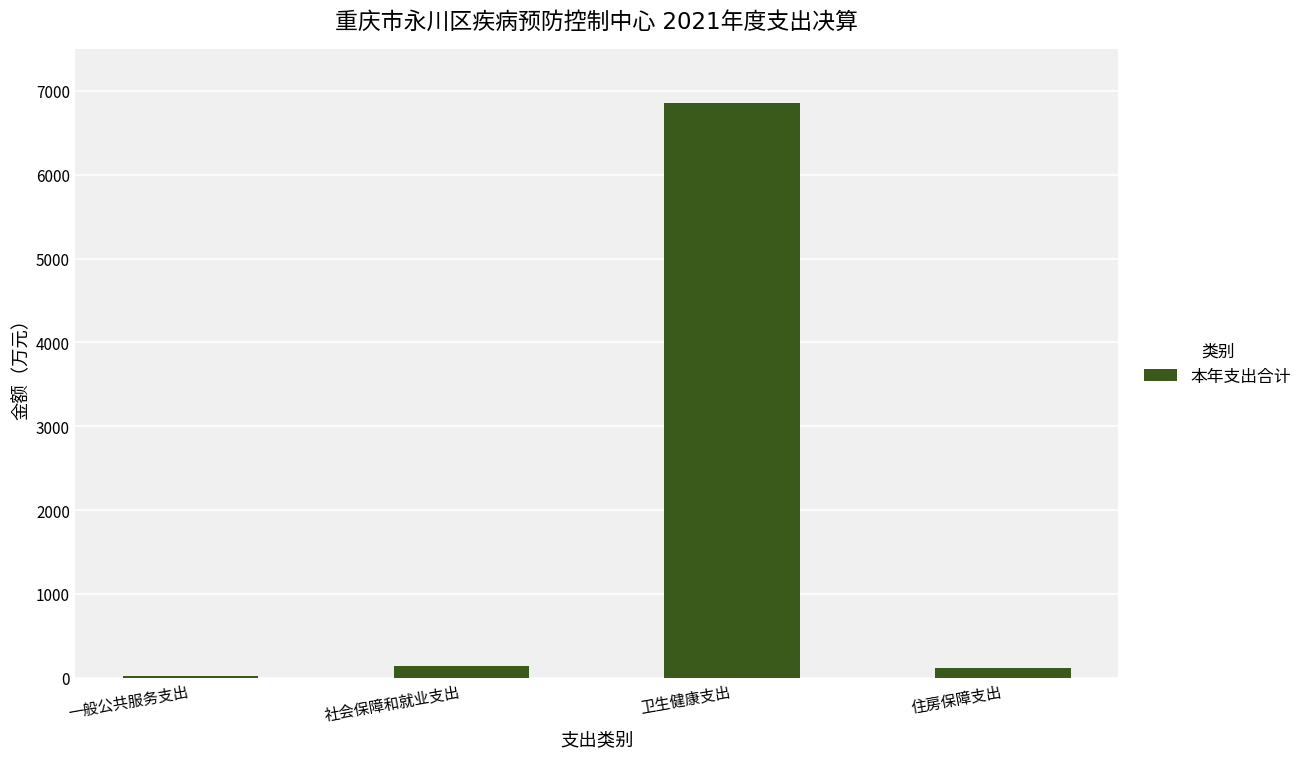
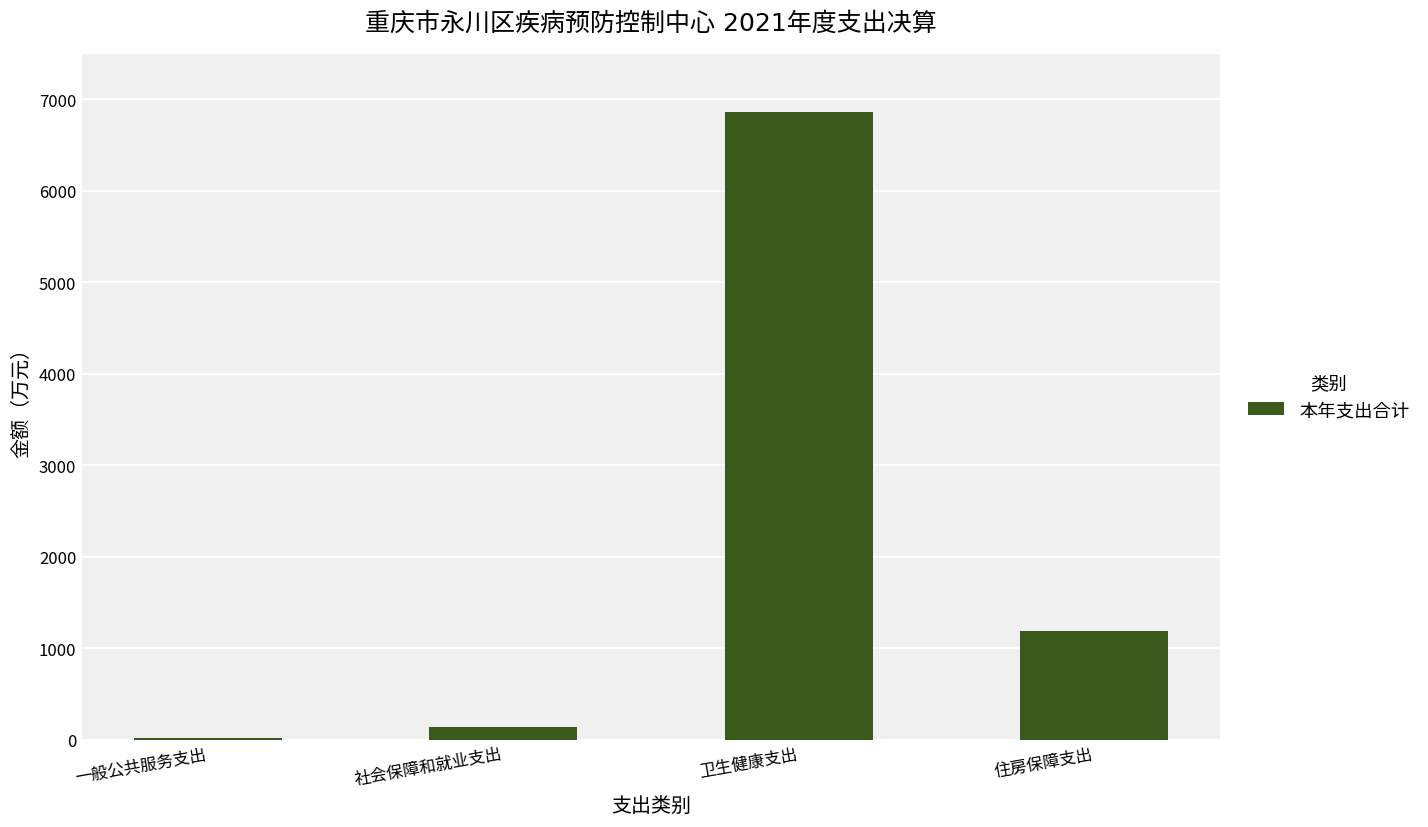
住房保障支出: 100 -> 1200
